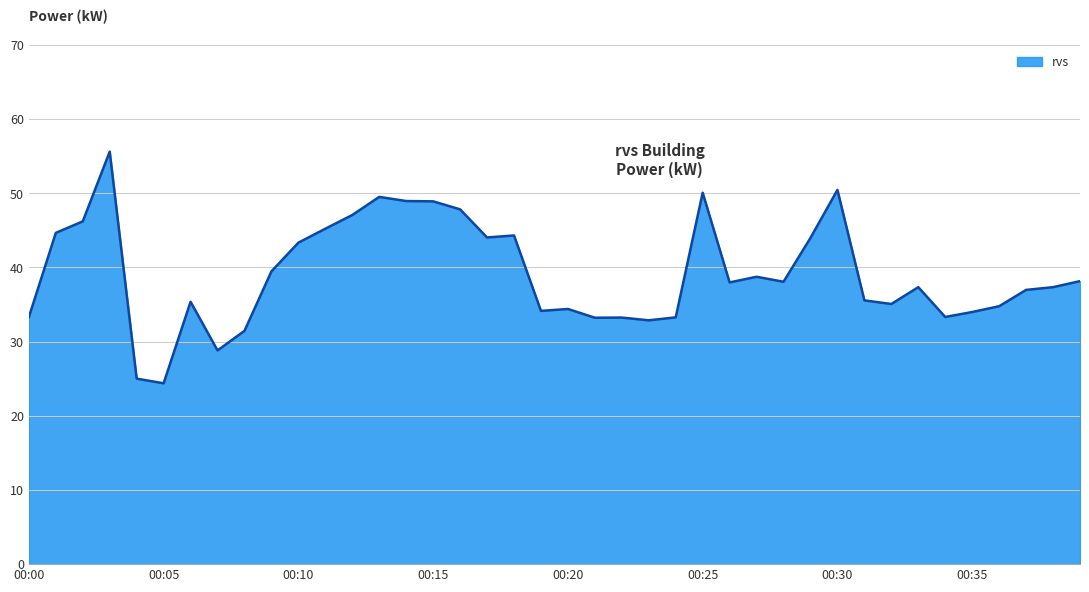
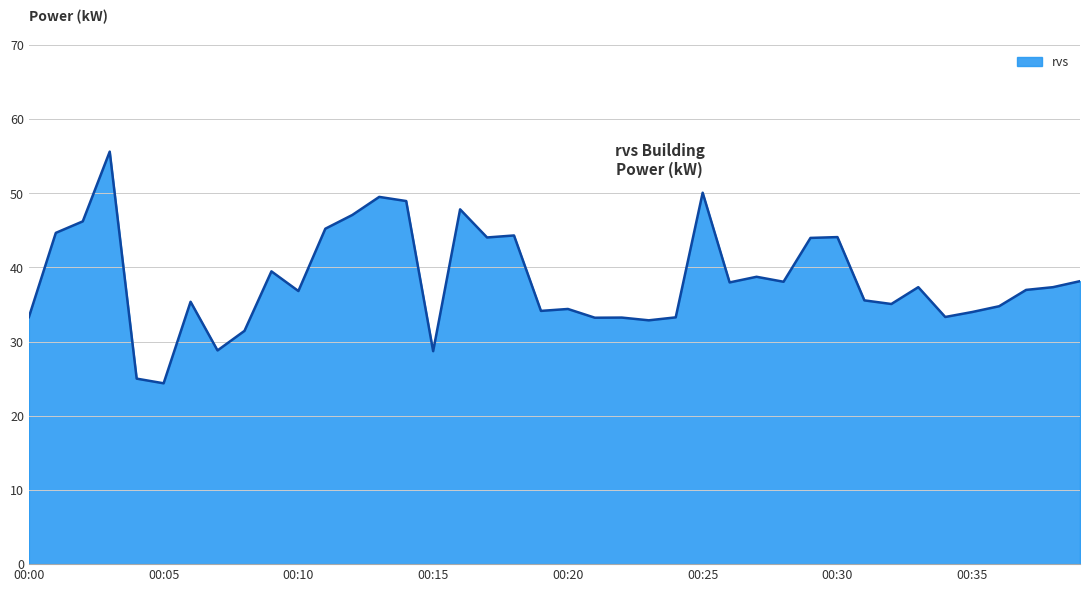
00:10: 43 -> 37
00:15: 49 -> 29
00:30: 50 -> 44
